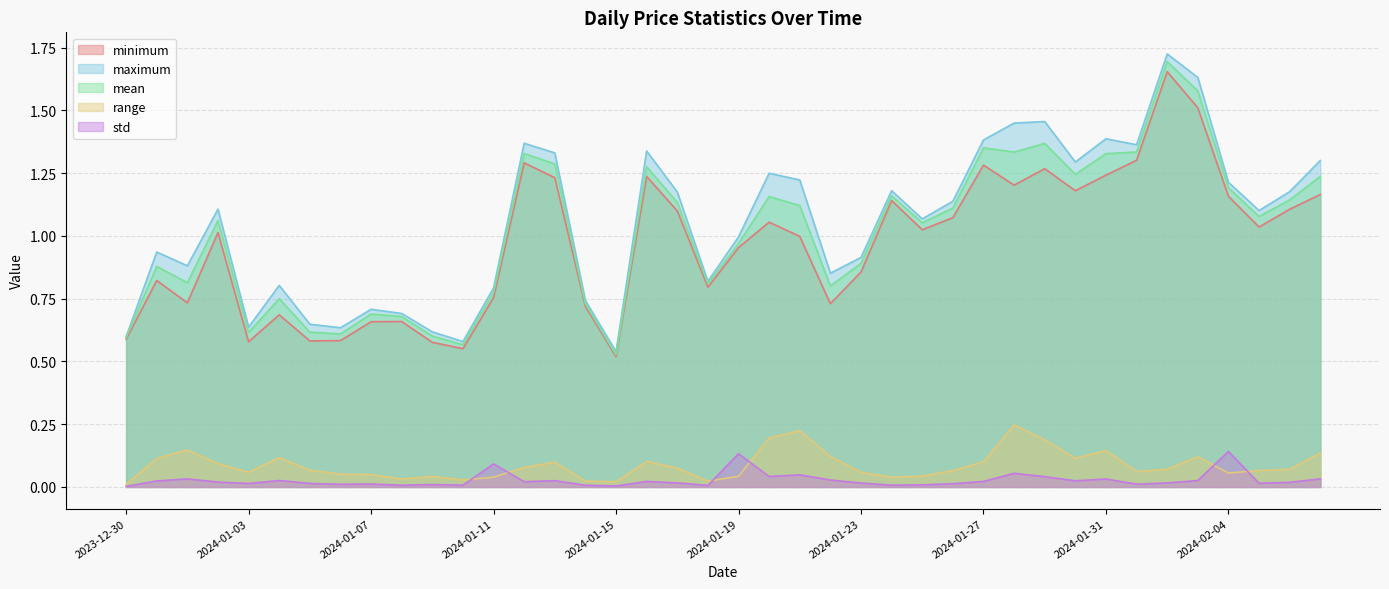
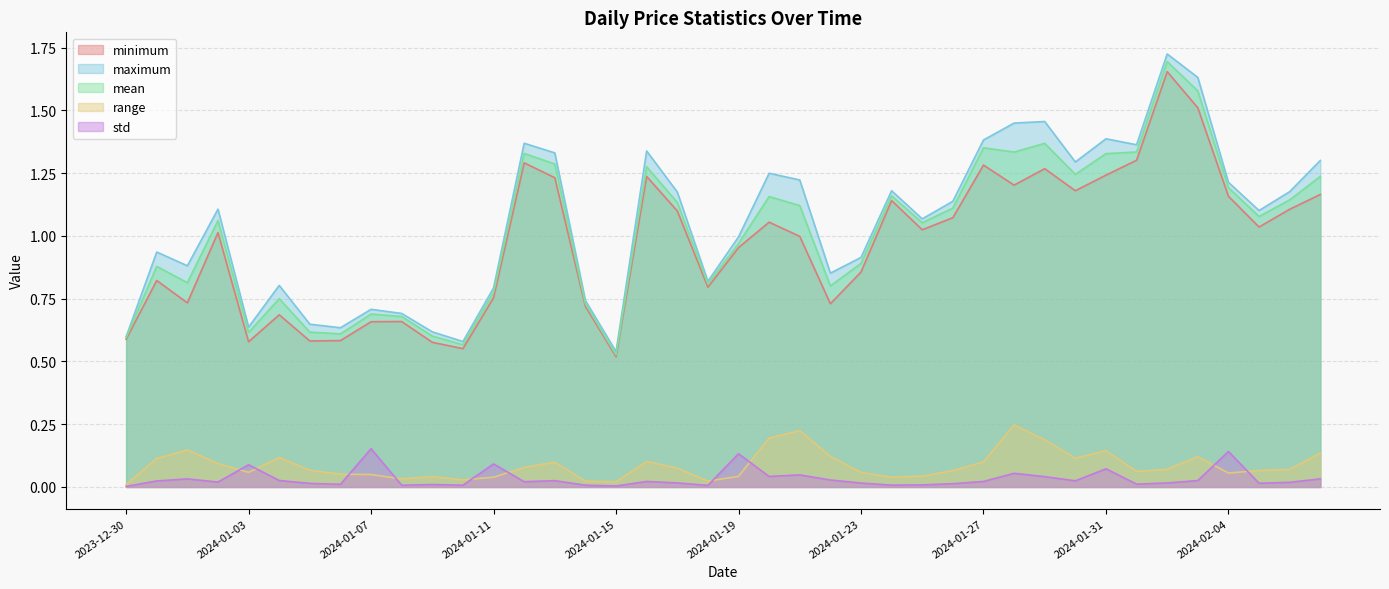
std, 2024-01-03: 0.01 -> 0.09
std, 2024-01-07: 0.01 -> 0.15
std, 2024-01-31: 0.03 -> 0.07
